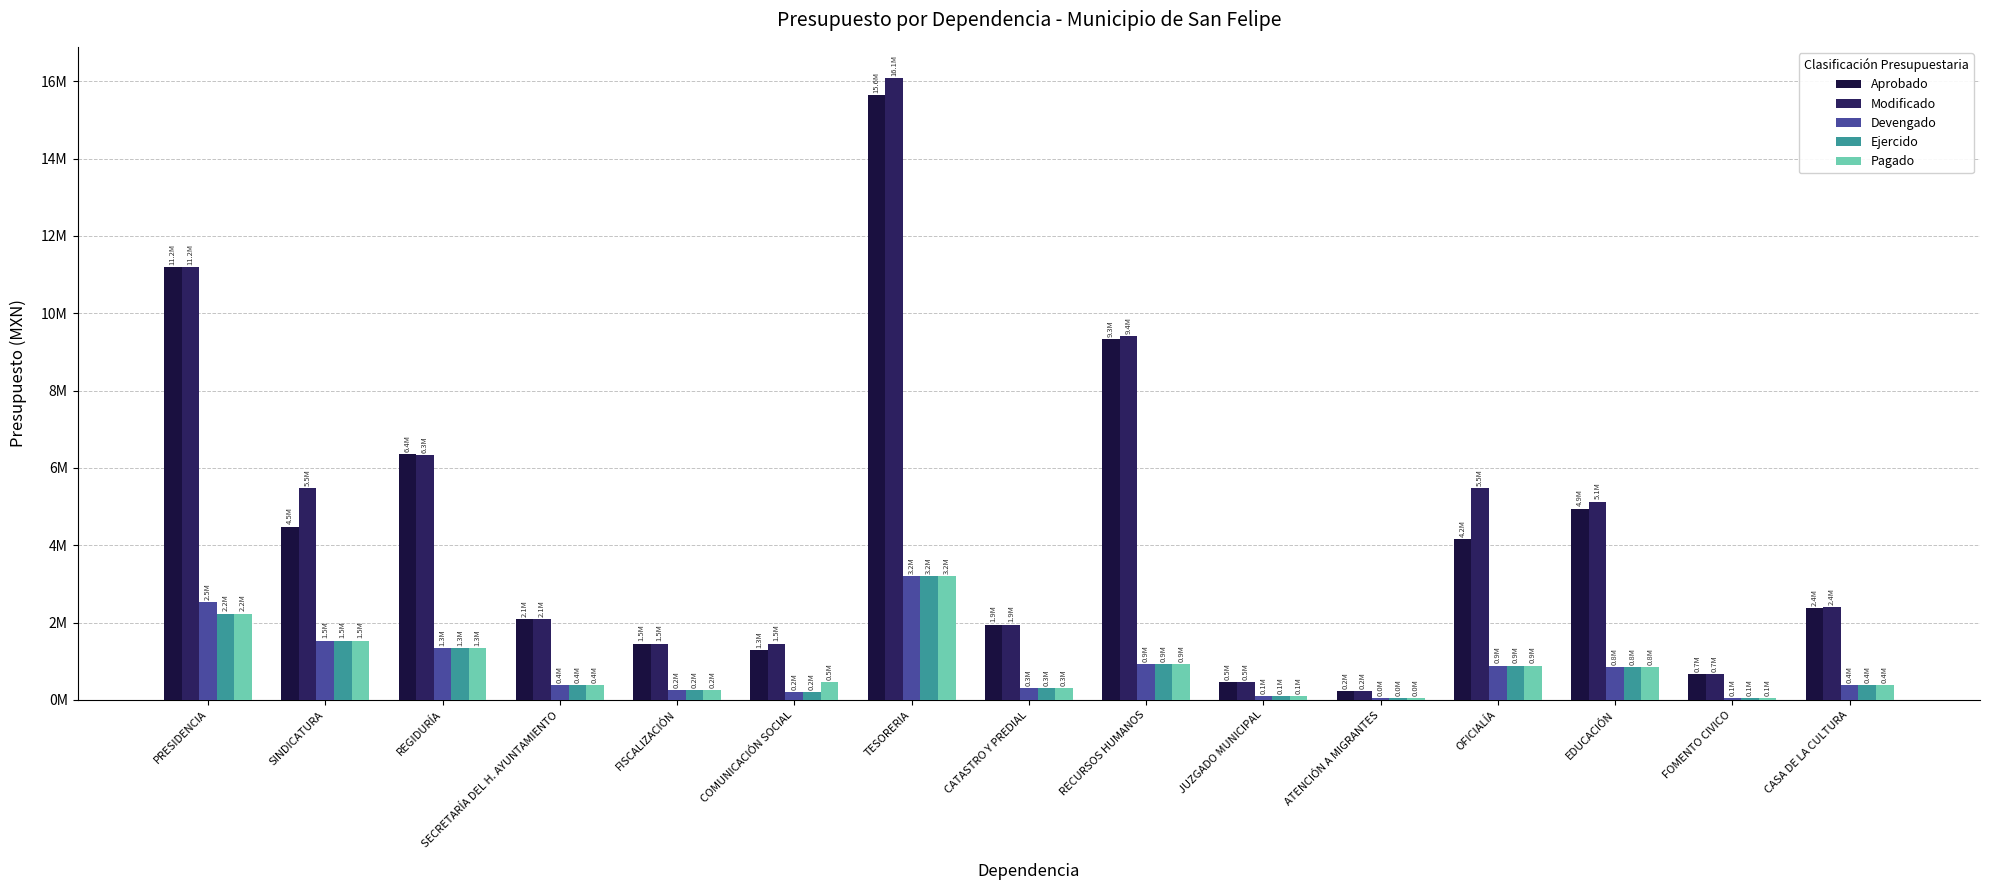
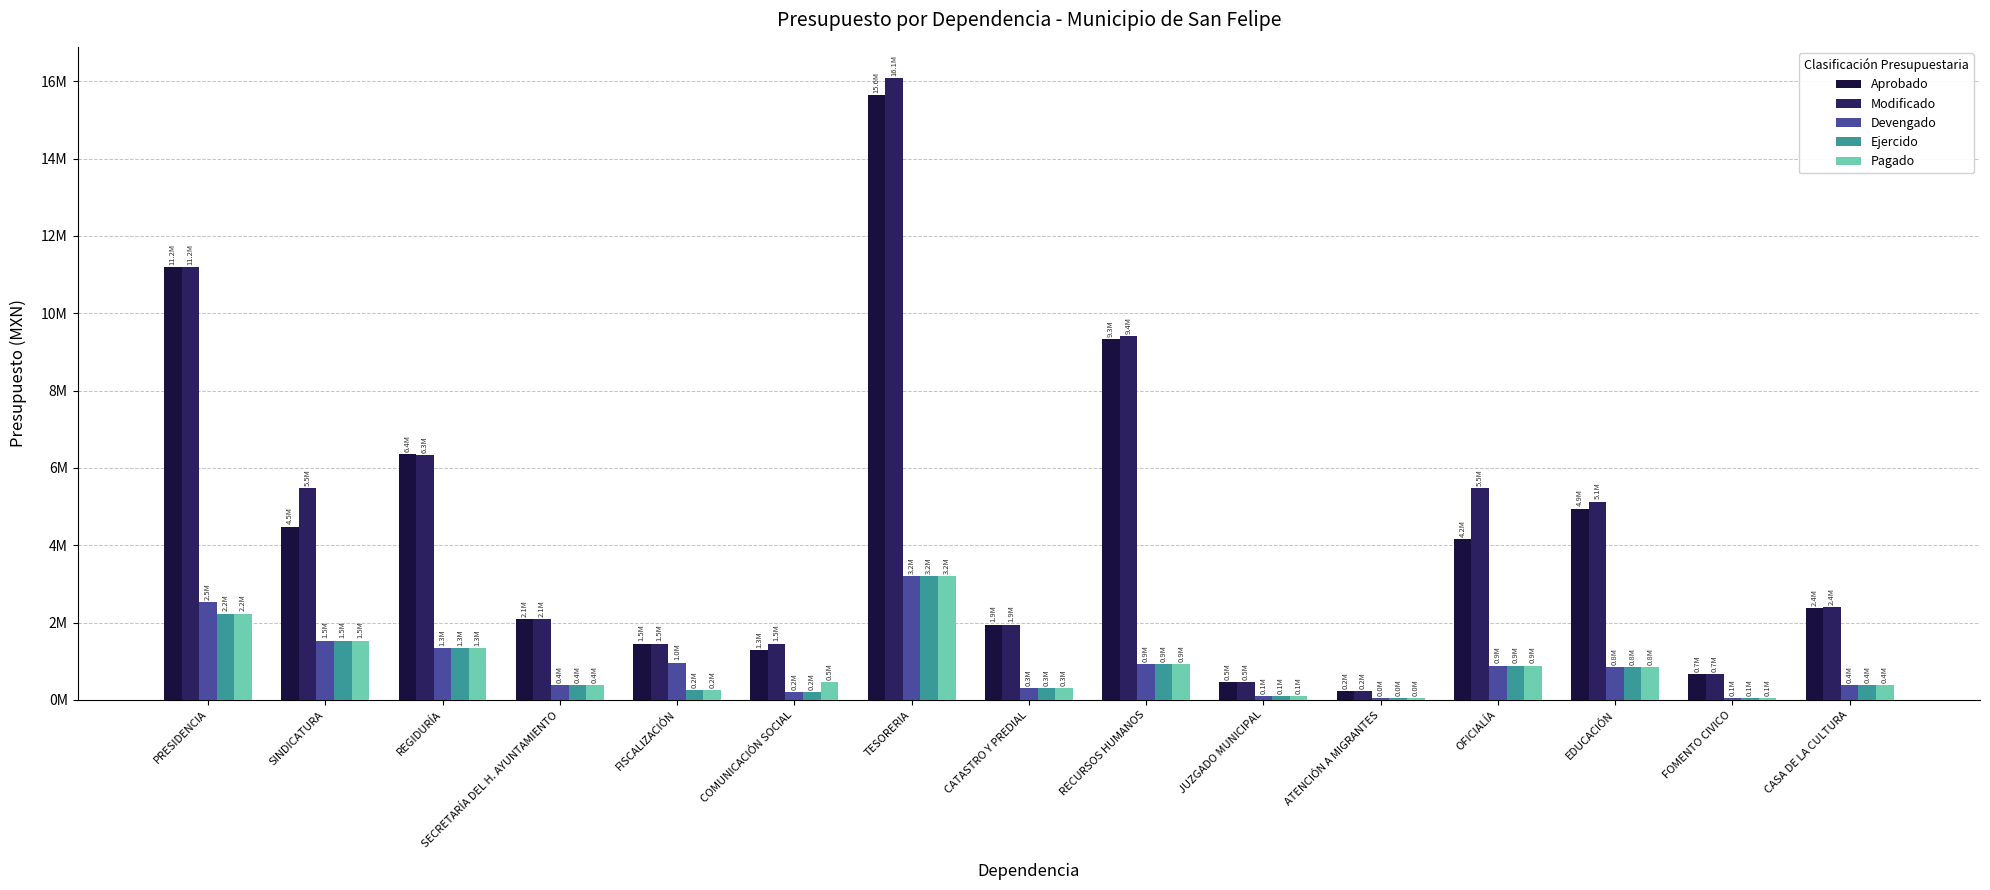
Devengado, FISCALIZACIÓN: 0.2M -> 1.0M
